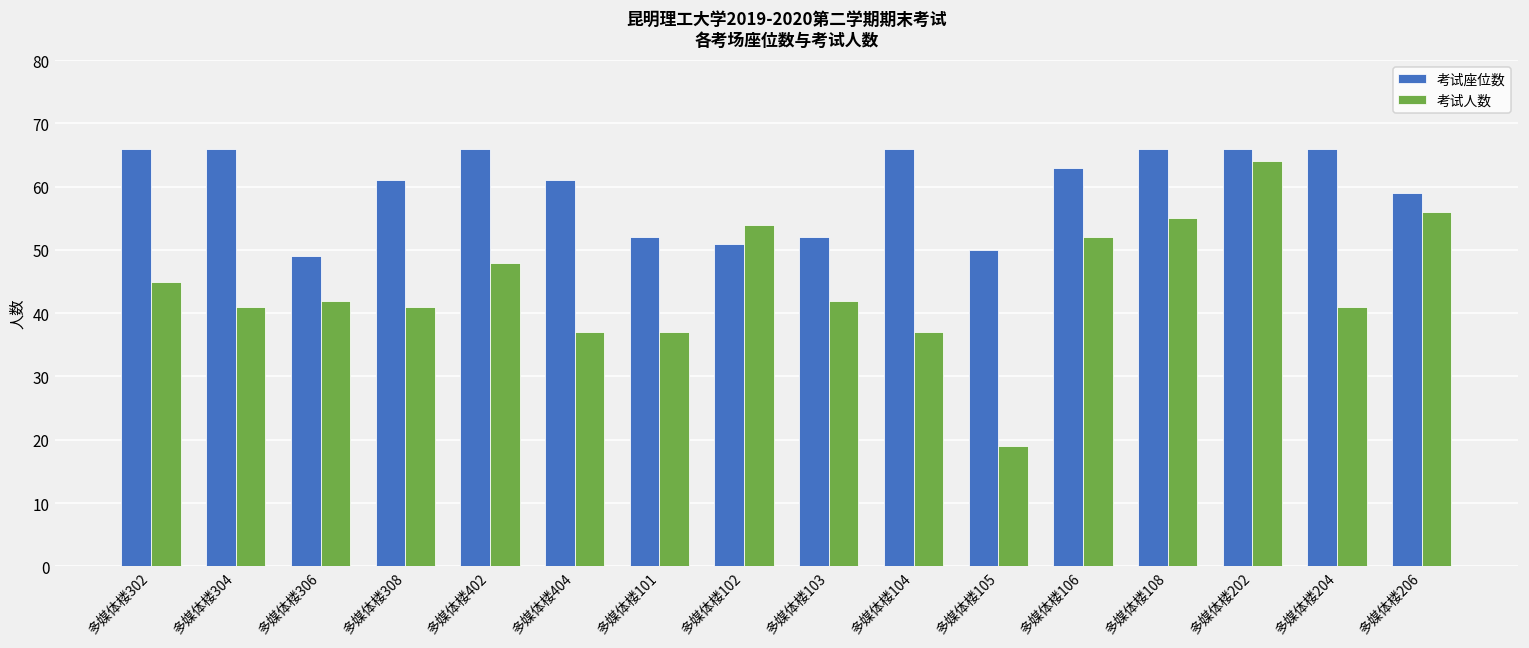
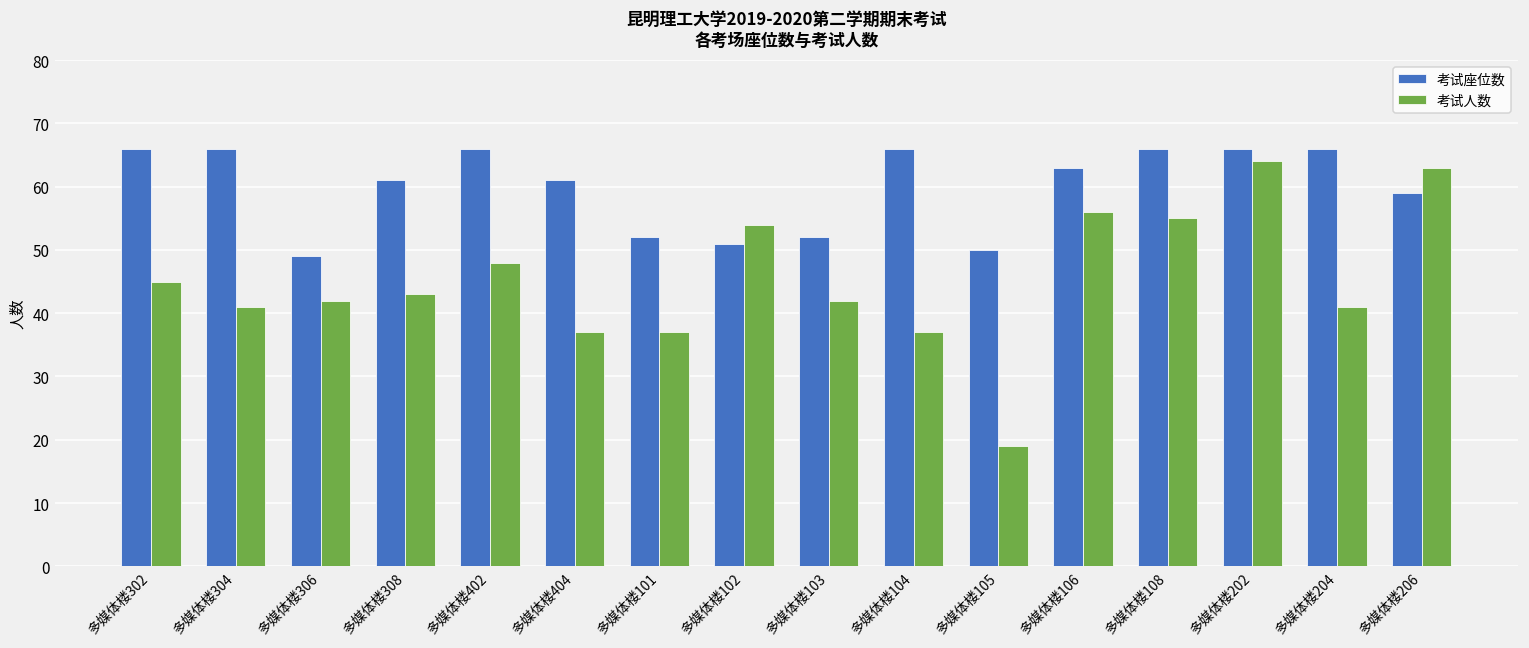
考试人数, 多媒体楼308: 41 -> 43
考试人数, 多媒体楼106: 52 -> 56
考试人数, 多媒体楼206: 56 -> 63
